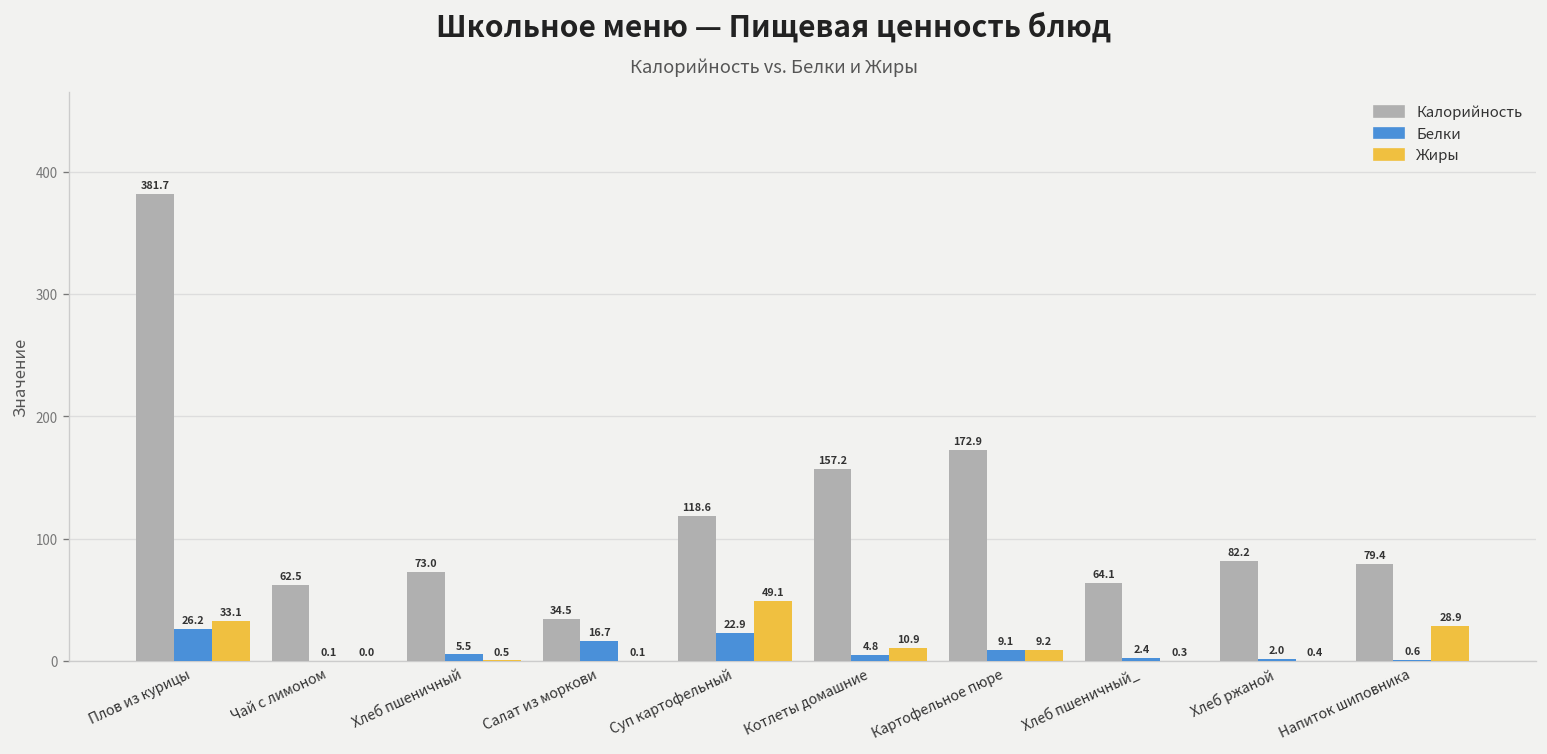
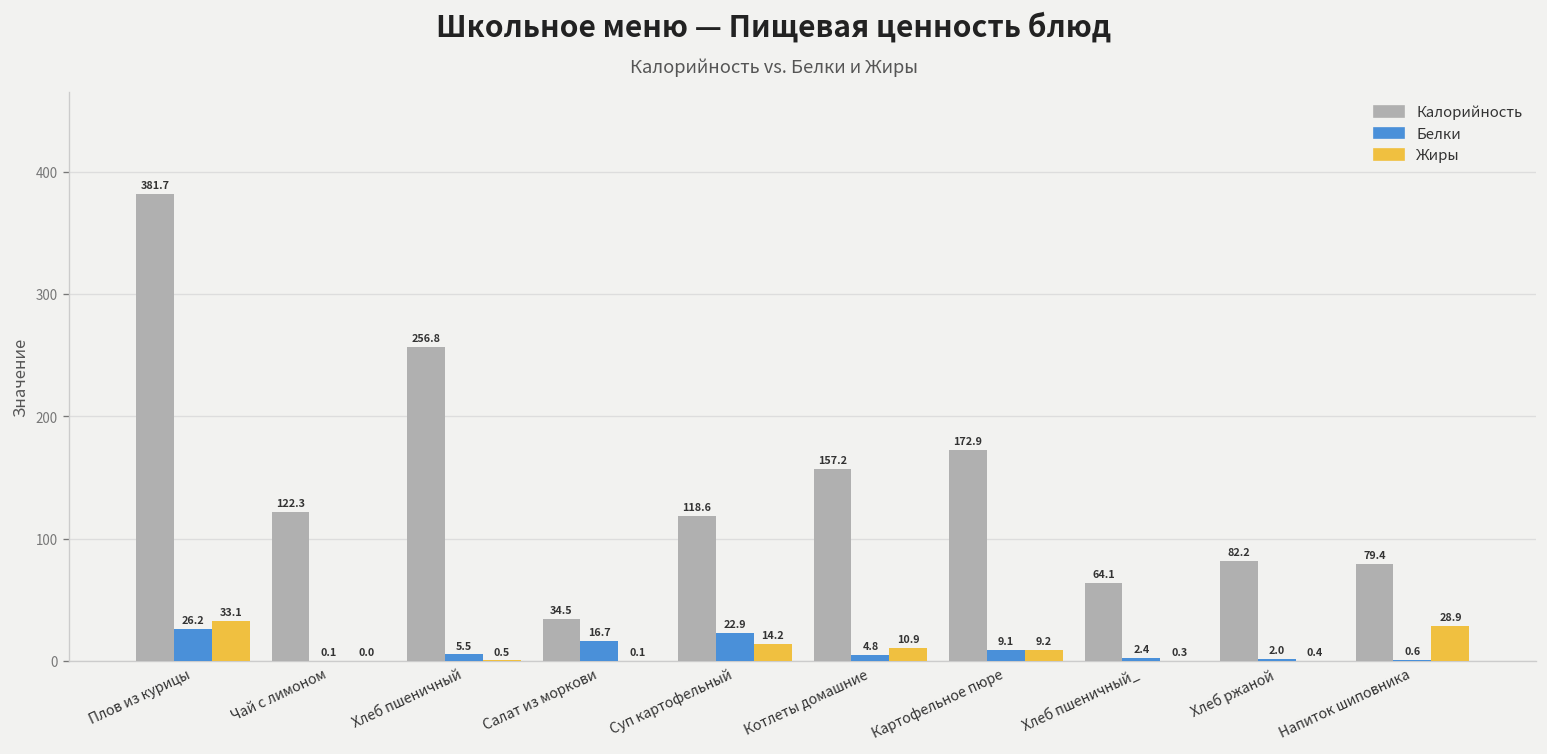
Калорийность, Чай с лимоном: 62.5 -> 122.3
Калорийность, Хлеб пшеничный: 73.0 -> 256.8
Жиры, Суп картофельный: 49.1 -> 14.2
